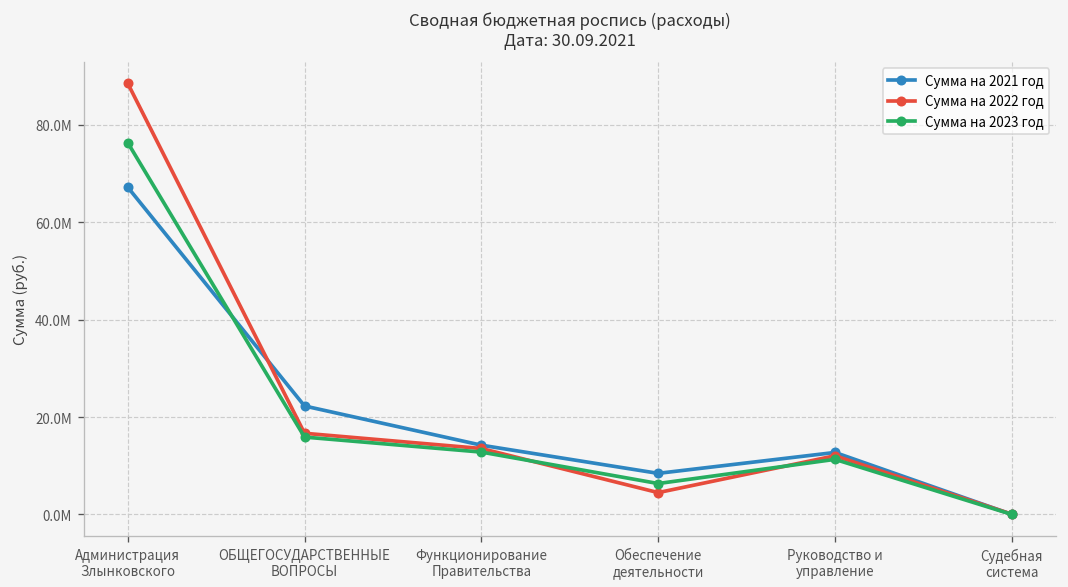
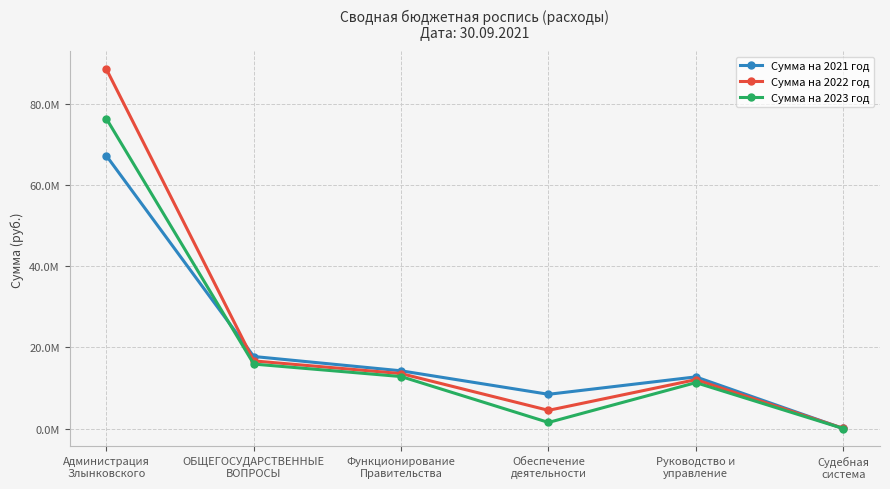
Сумма на 2021 год, ОБЩЕГОСУДАРСТВЕННЫЕ ВОПРОСЫ: 22000000 -> 18000000
Сумма на 2023 год, Обеспечение деятельности: 6000000 -> 1000000
